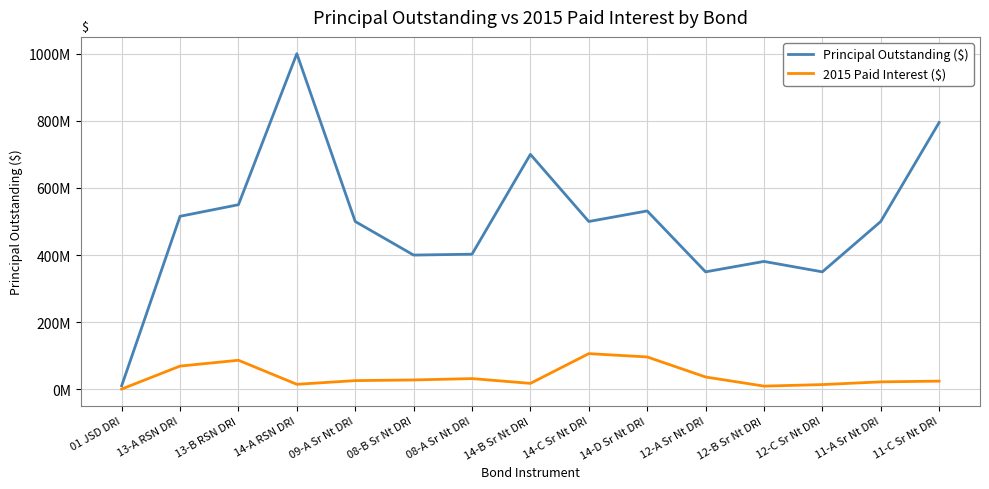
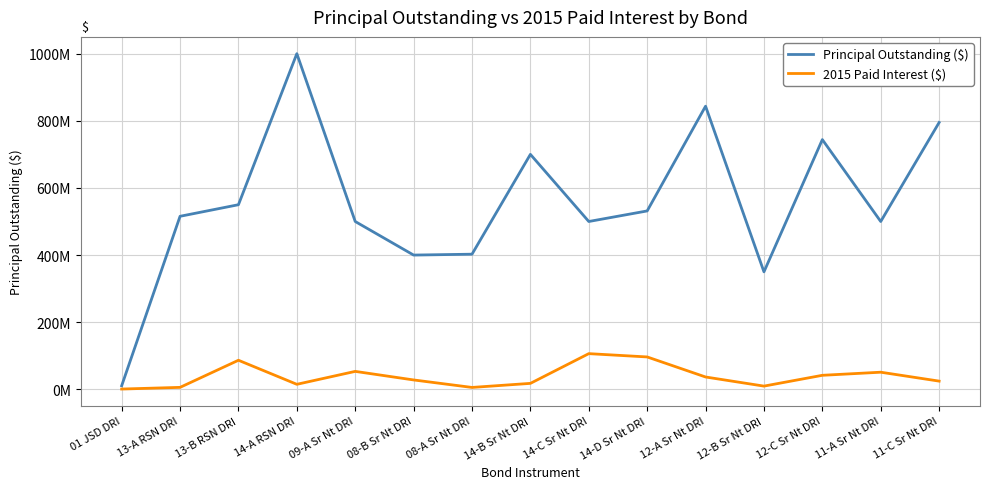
2015 Paid Interest ($), 13-A RSN DRI: 70000000 -> 10000000
2015 Paid Interest ($), 09-A Sr Nt DRI: 30000000 -> 50000000
2015 Paid Interest ($), 08-A Sr Nt DRI: 30000000 -> 10000000
Principal Outstanding ($), 12-A Sr Nt DRI: 350000000 -> 840000000
Principal Outstanding ($), 12-B Sr Nt DRI: 380000000 -> 350000000
Principal Outstanding ($), 12-C Sr Nt DRI: 350000000 -> 740000000
2015 Paid Interest ($), 12-C Sr Nt DRI: 10000000 -> 40000000
2015 Paid Interest ($), 11-A Sr Nt DRI: 20000000 -> 50000000
